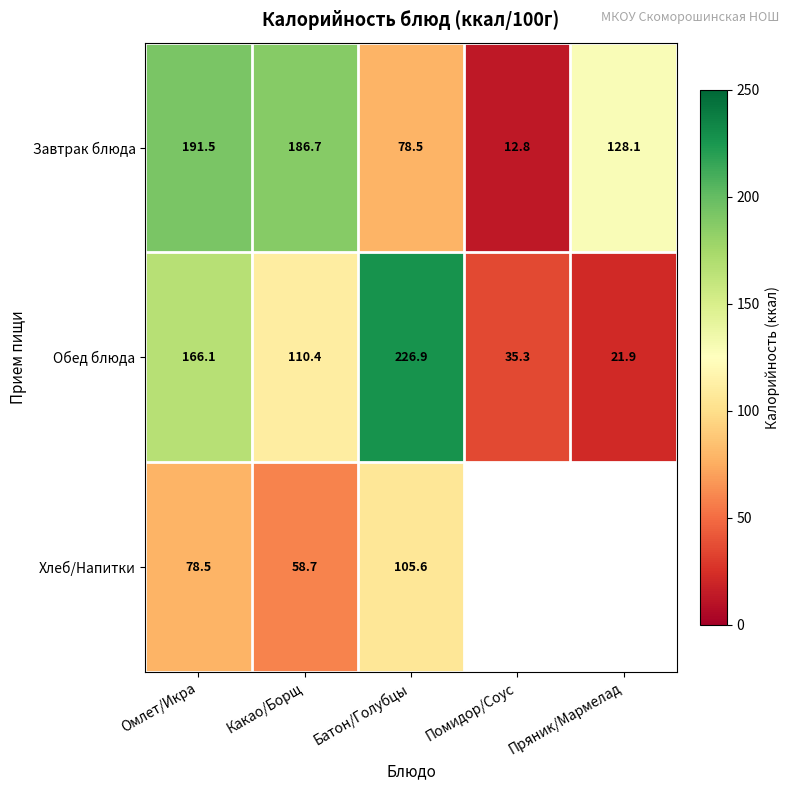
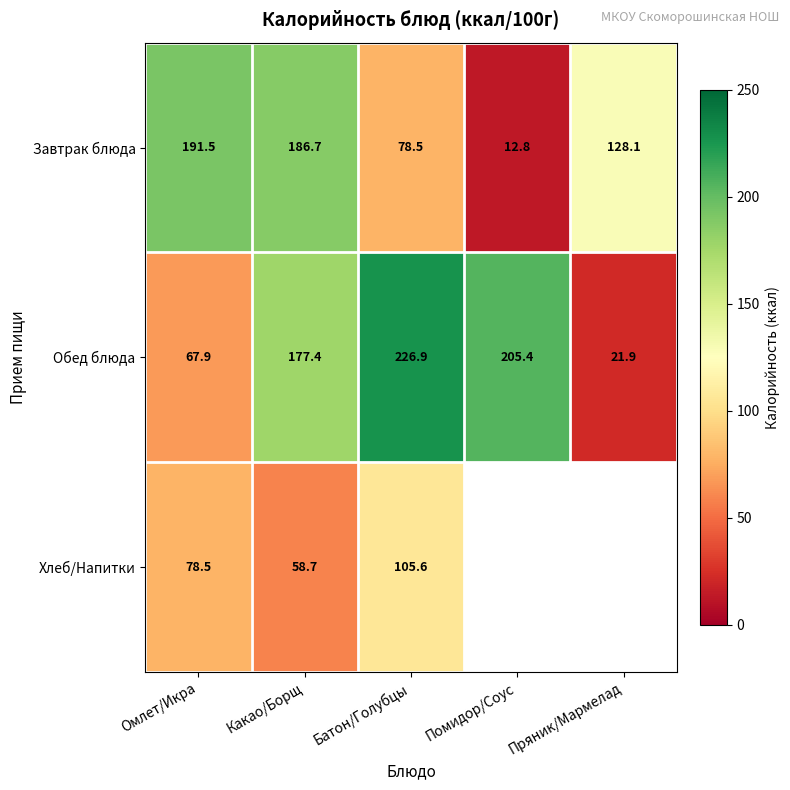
Обед блюда, Омлет/Икра: 166.1 -> 67.9
Обед блюда, Какао/Борщ: 110.4 -> 177.4
Обед блюда, Помидор/Соус: 35.3 -> 205.4
